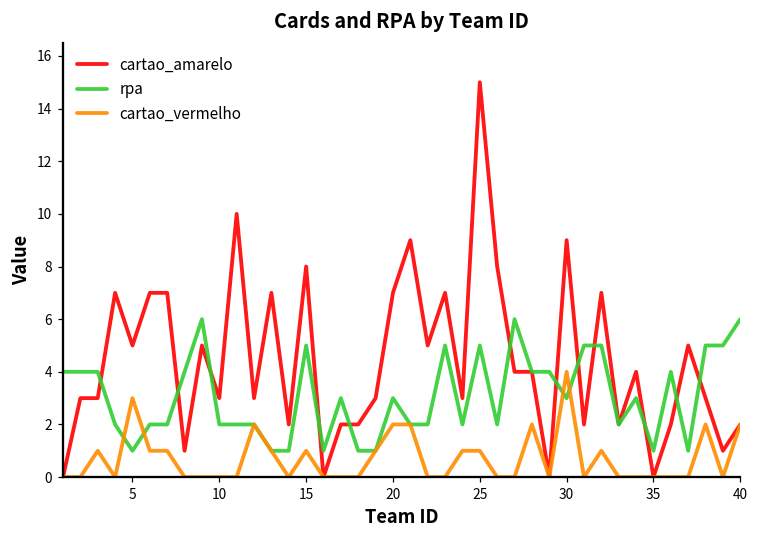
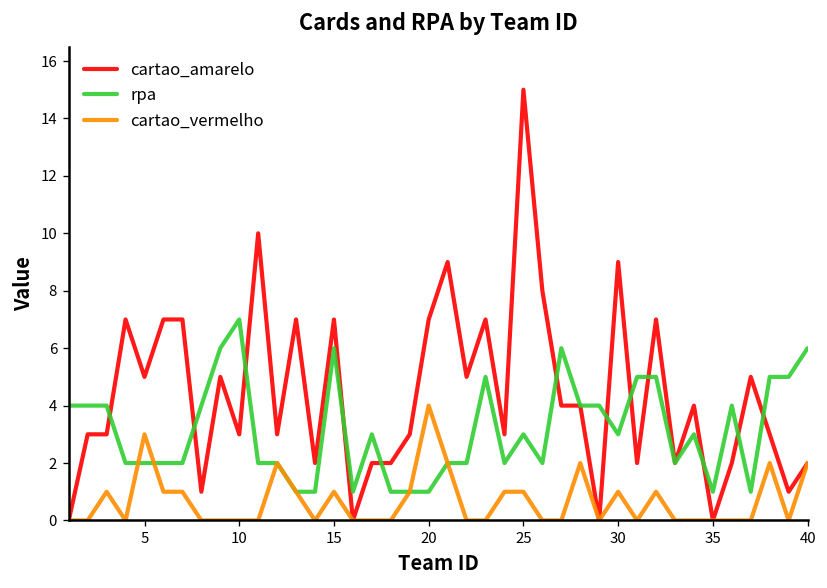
rpa, 5: 1 -> 2
rpa, 10: 2 -> 7
cartao_amarelo, 15: 8 -> 7
rpa, 15: 5 -> 6
rpa, 20: 3 -> 1
cartao_vermelho, 20: 2 -> 4
rpa, 25: 5 -> 3
cartao_vermelho, 30: 4 -> 1
